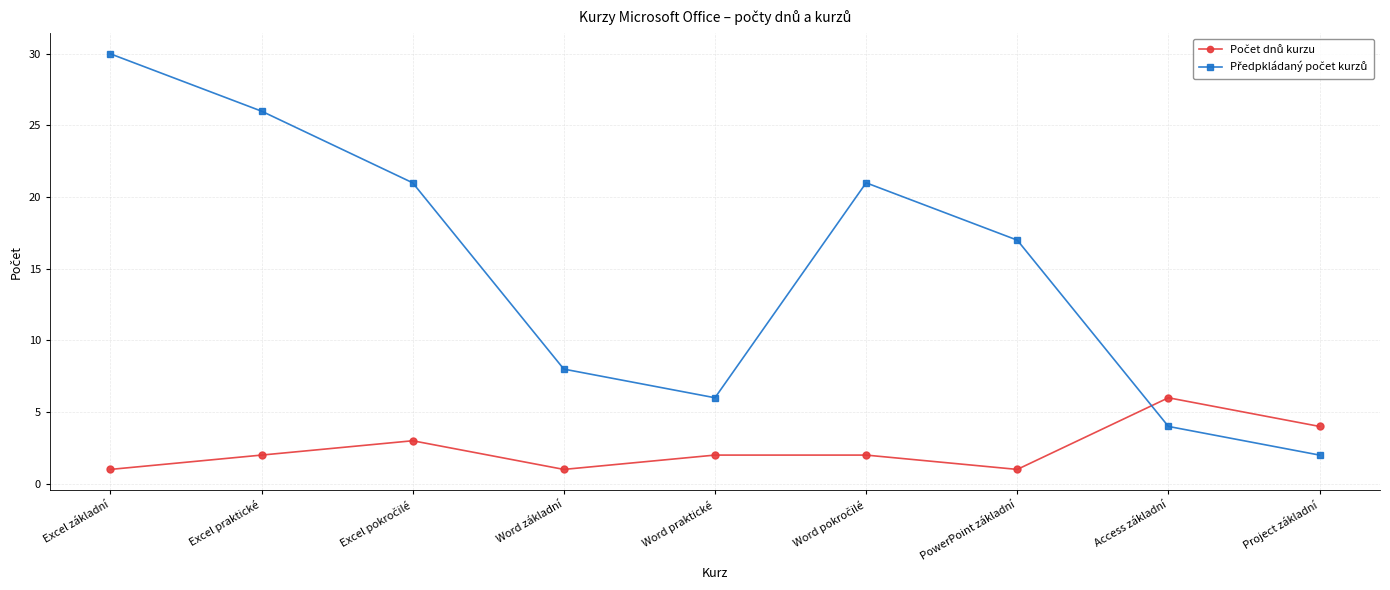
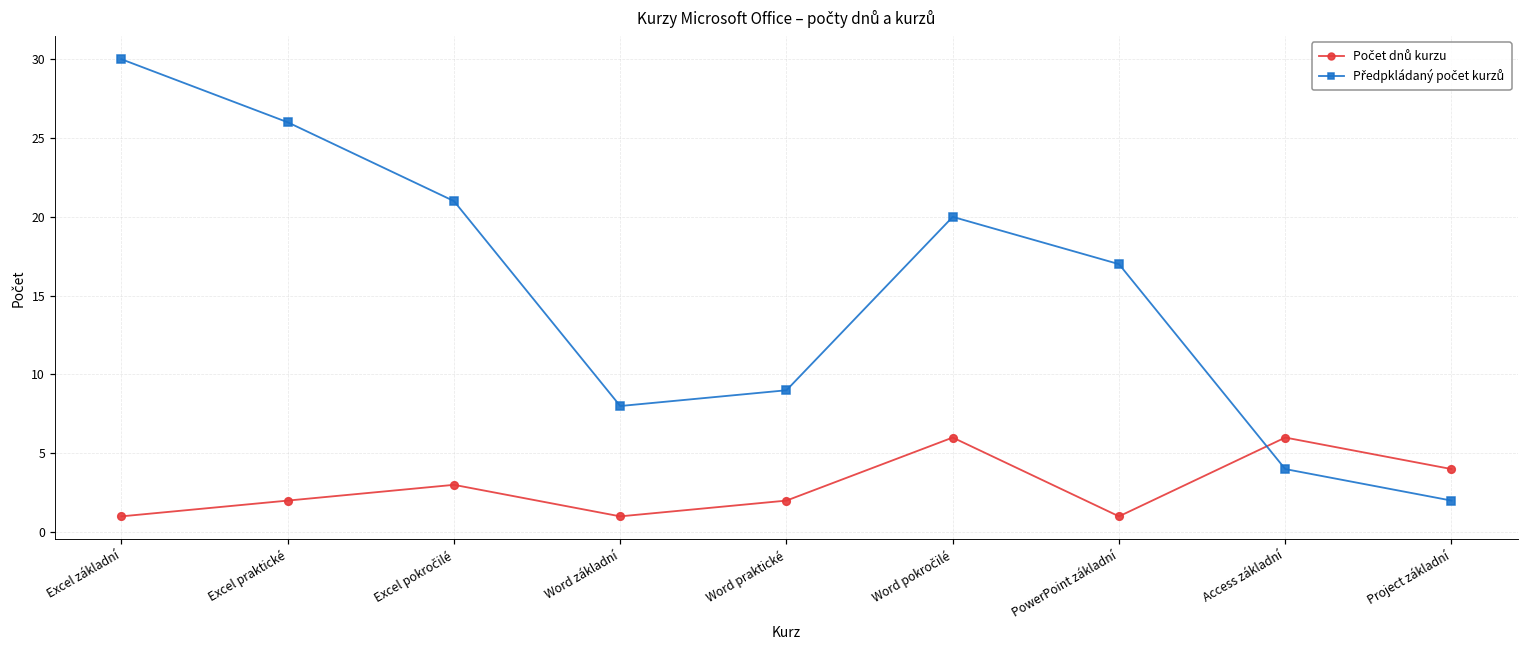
Předpkládaný počet kurzů, Word praktické: 6 -> 9
Počet dnů kurzu, Word pokročilé: 2 -> 6
Předpkládaný počet kurzů, Word pokročilé: 21 -> 20
